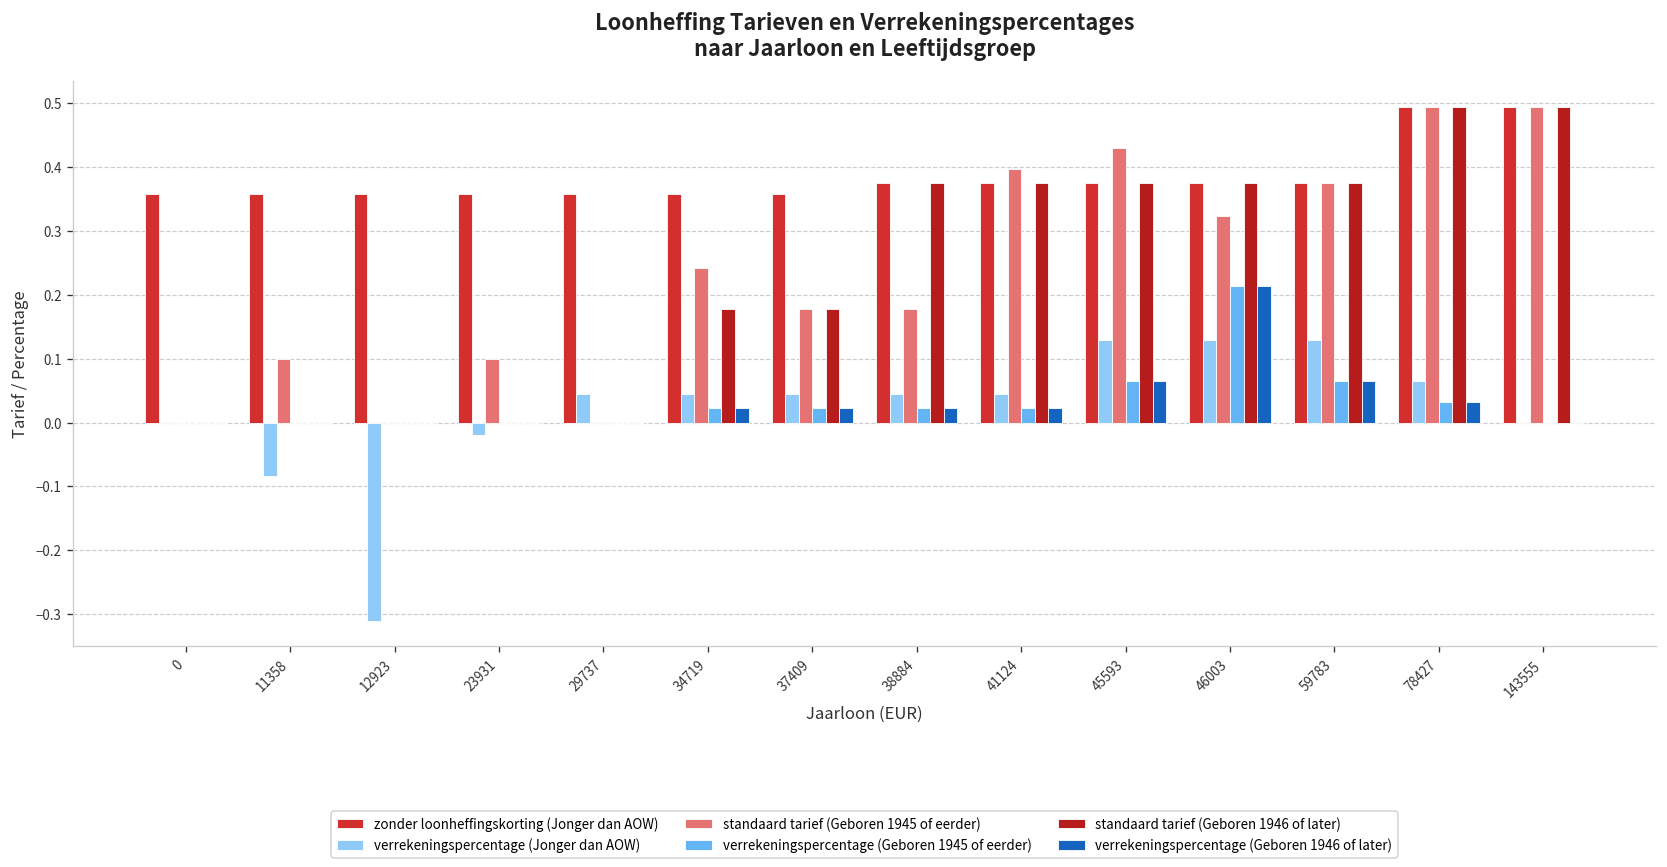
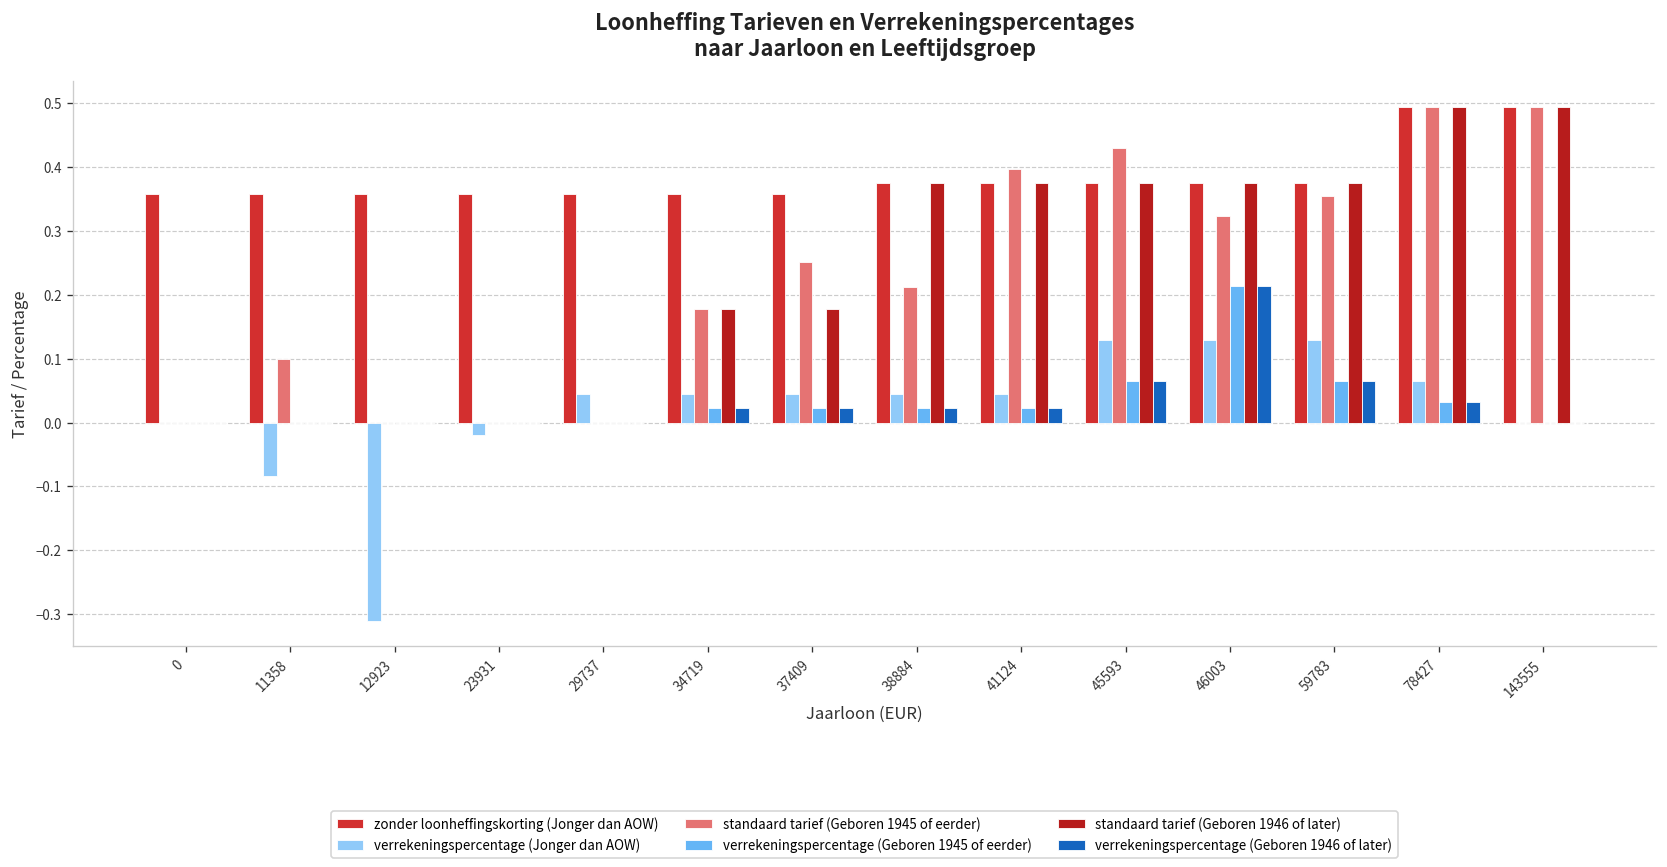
standaard tarief (Geboren 1945 of eerder), 23931: 0.1 -> 0.0
standaard tarief (Geboren 1945 of eerder), 34719: 0.24 -> 0.18
standaard tarief (Geboren 1945 of eerder), 37409: 0.18 -> 0.25
standaard tarief (Geboren 1945 of eerder), 38884: 0.18 -> 0.21
standaard tarief (Geboren 1945 of eerder), 59783: 0.38 -> 0.35
